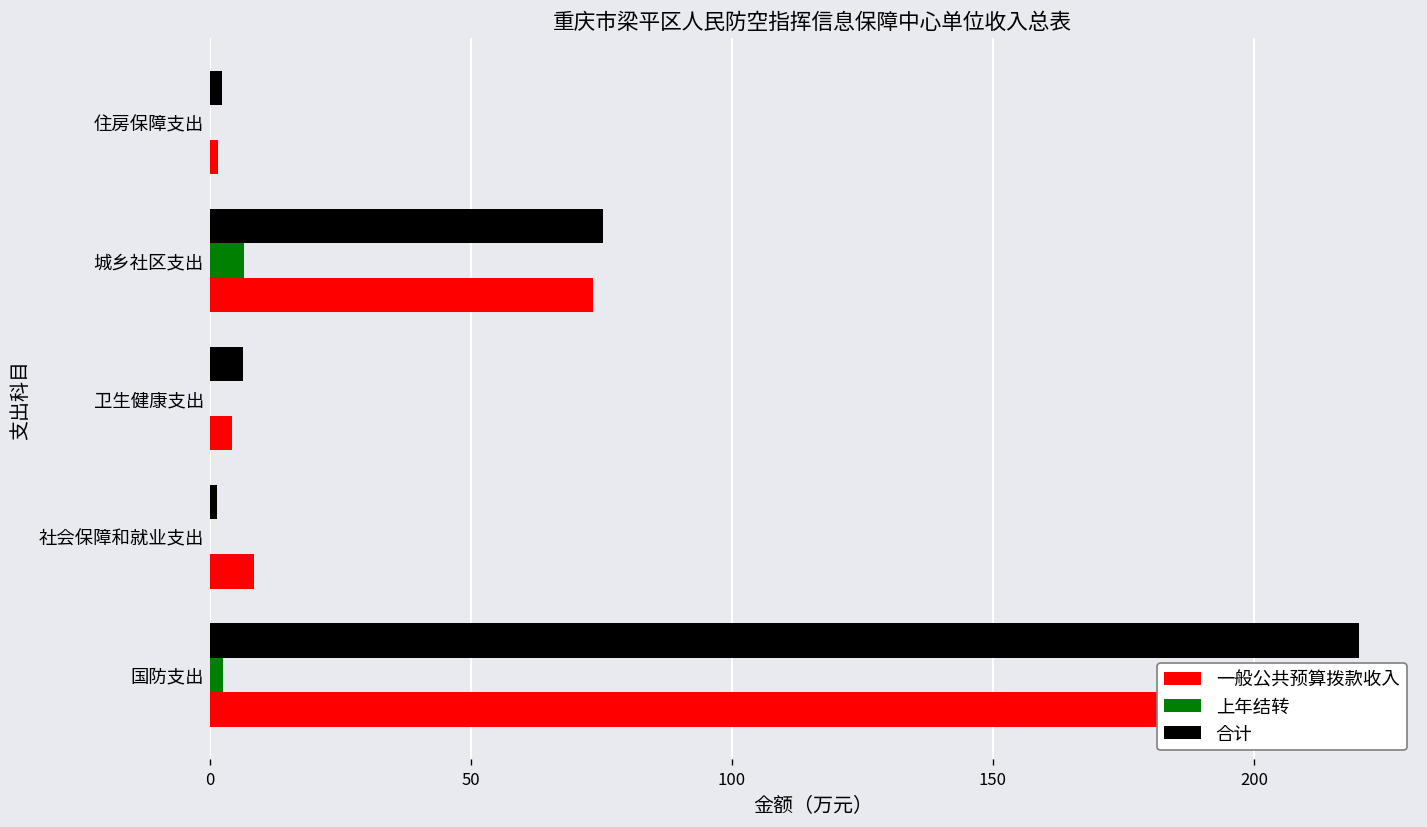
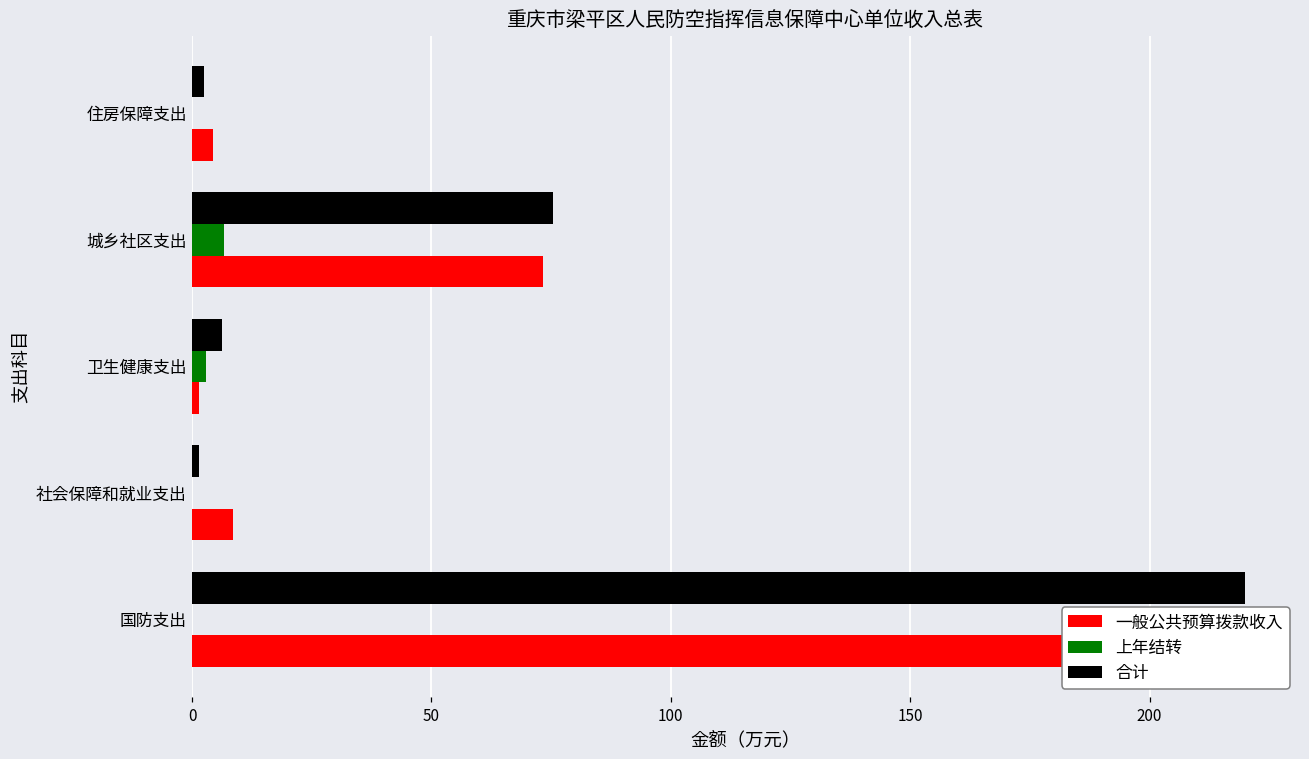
一般公共预算拨款收入, 住房保障支出: 2 -> 4
上年结转, 卫生健康支出: 0 -> 3
一般公共预算拨款收入, 卫生健康支出: 4 -> 2
上年结转, 国防支出: 3 -> 0
